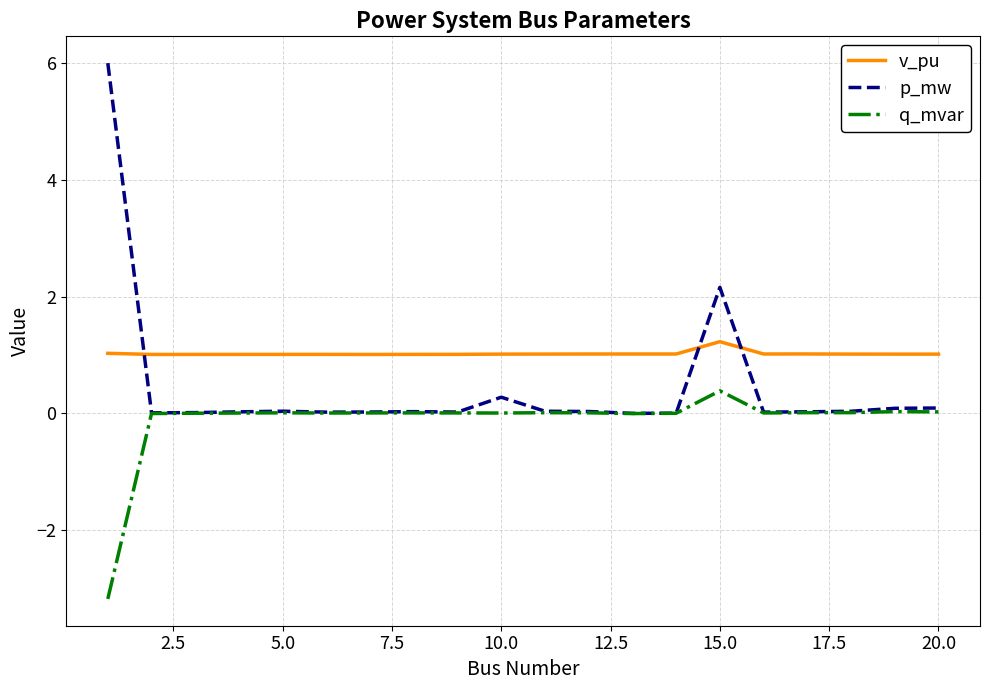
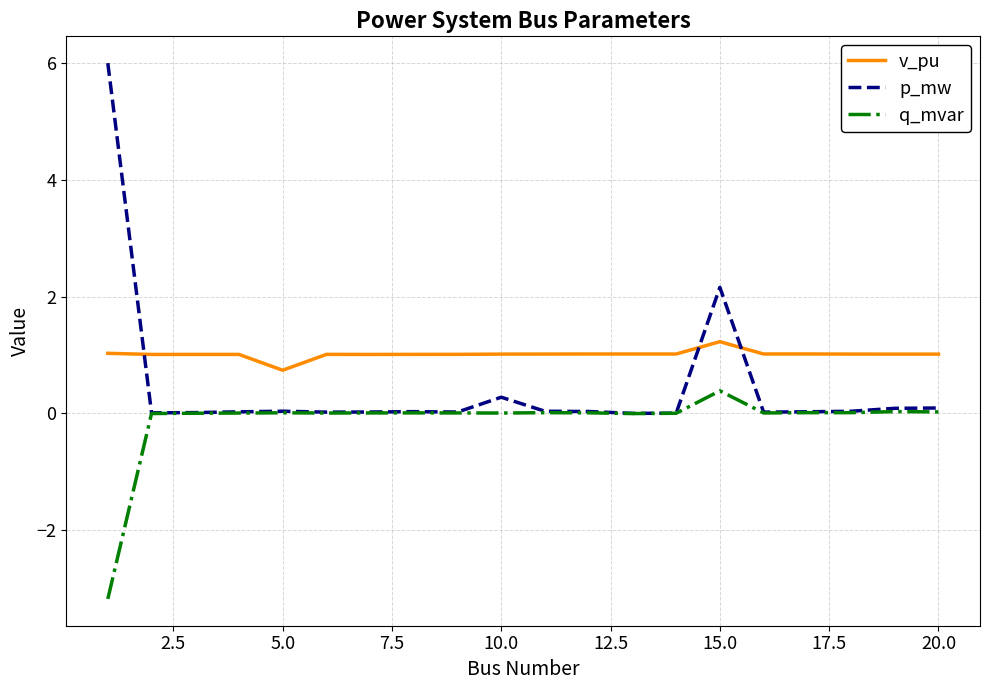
v_pu, 5.0: 1.0 -> 0.7
